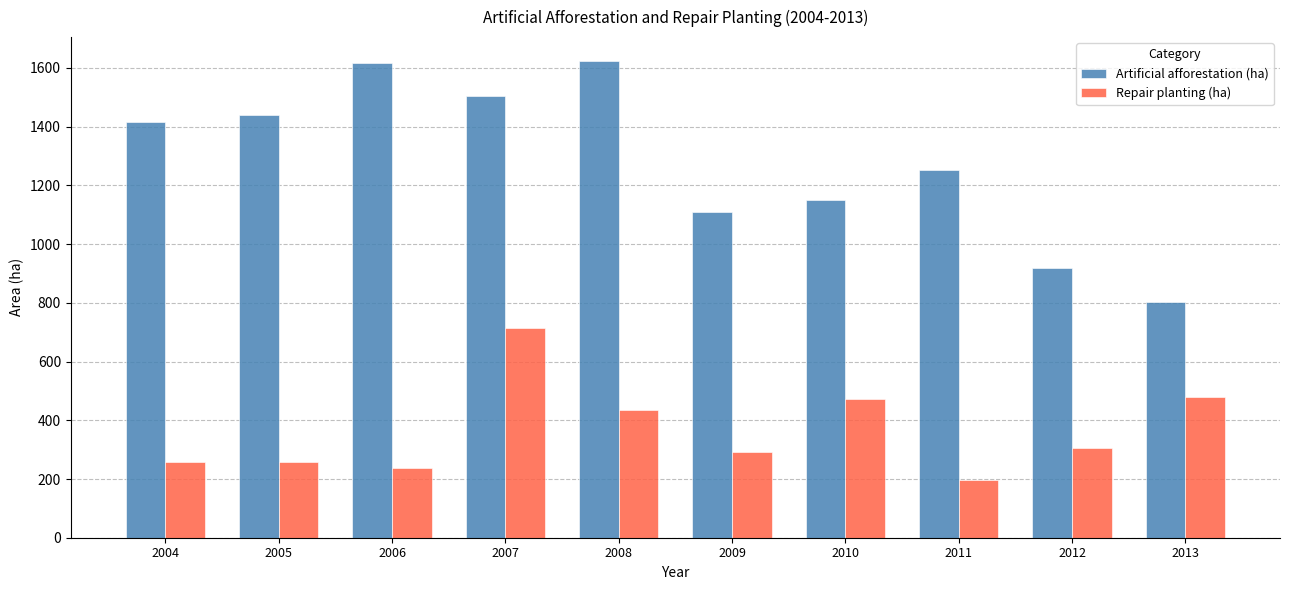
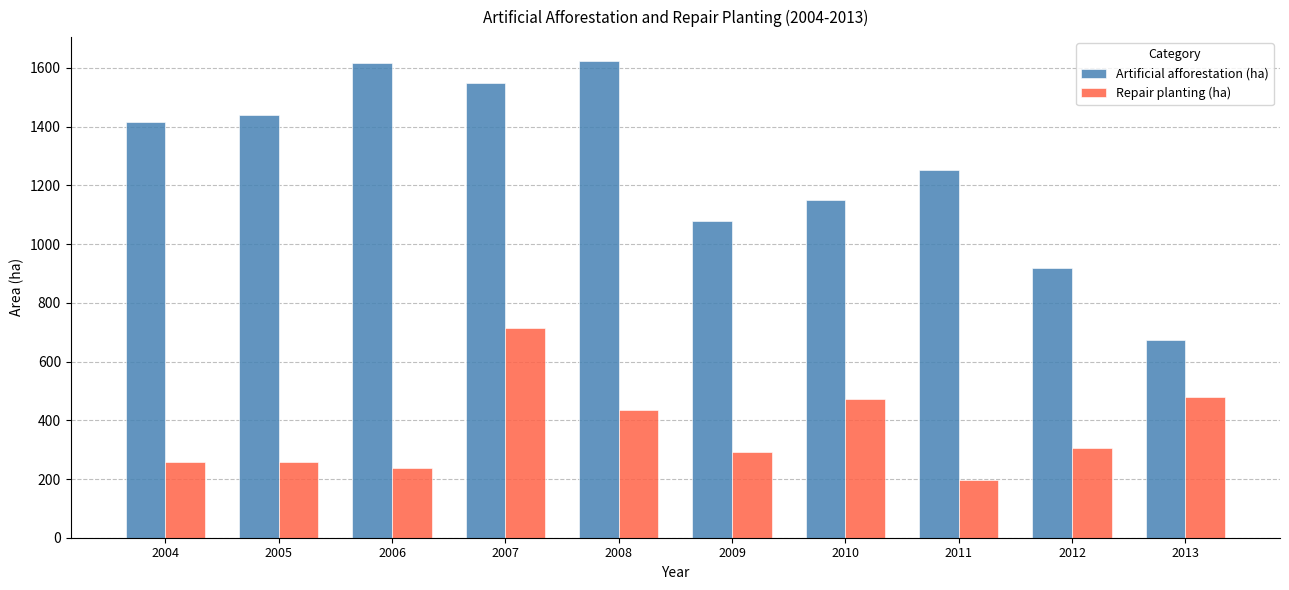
Artificial afforestation (ha), 2007: 1510 -> 1550
Artificial afforestation (ha), 2009: 1110 -> 1080
Artificial afforestation (ha), 2013: 800 -> 670
